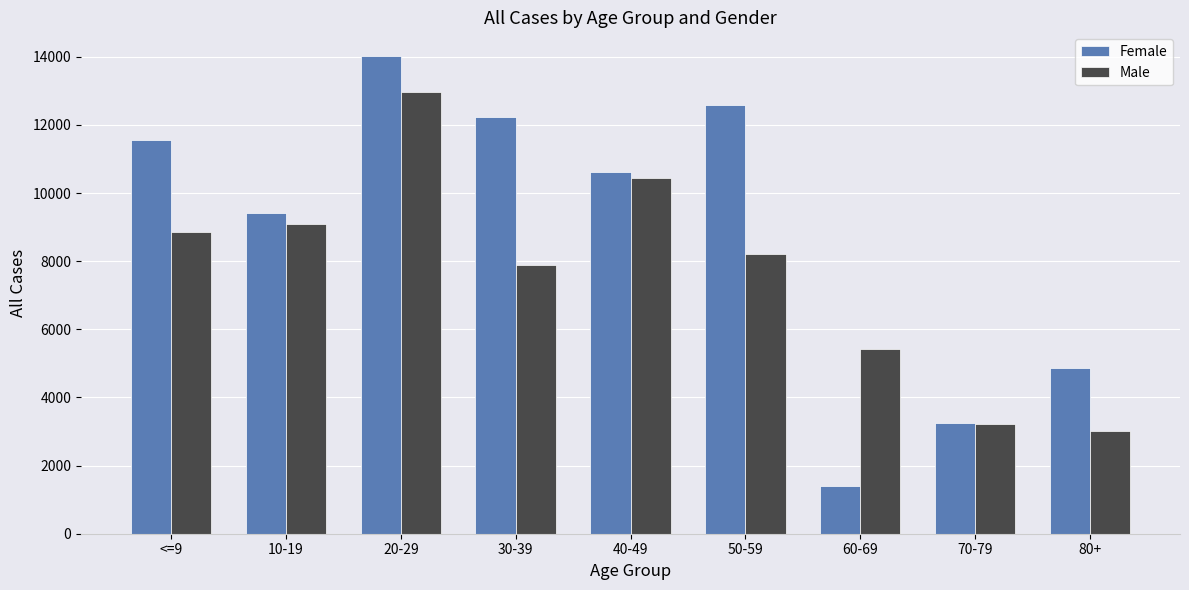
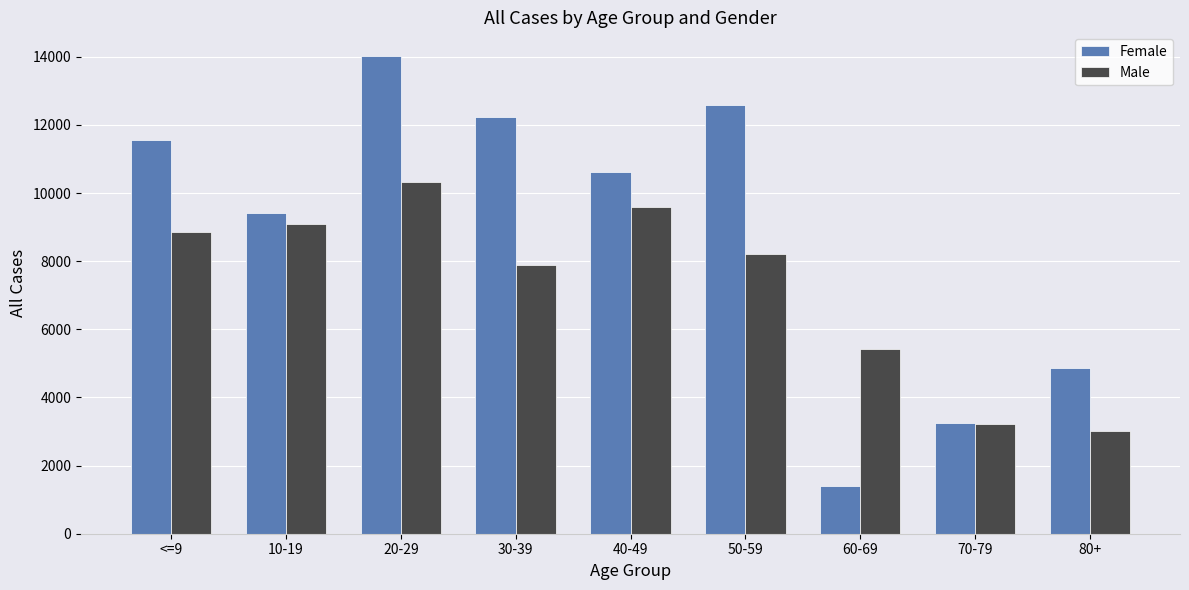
Male, 20-29: 13000 -> 10300
Male, 40-49: 10500 -> 9600
